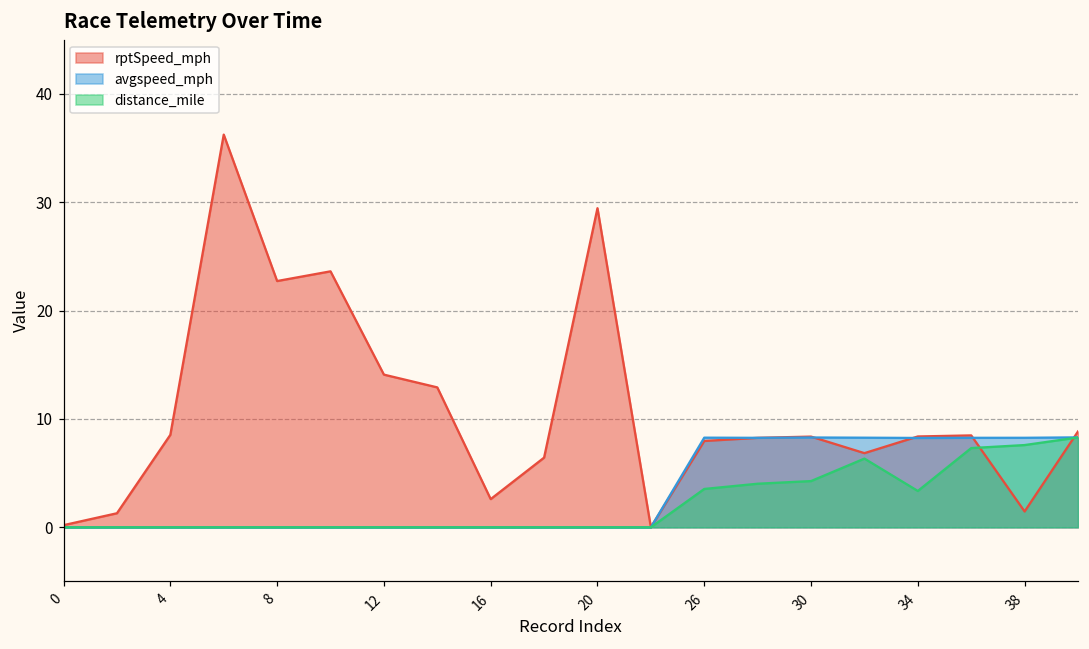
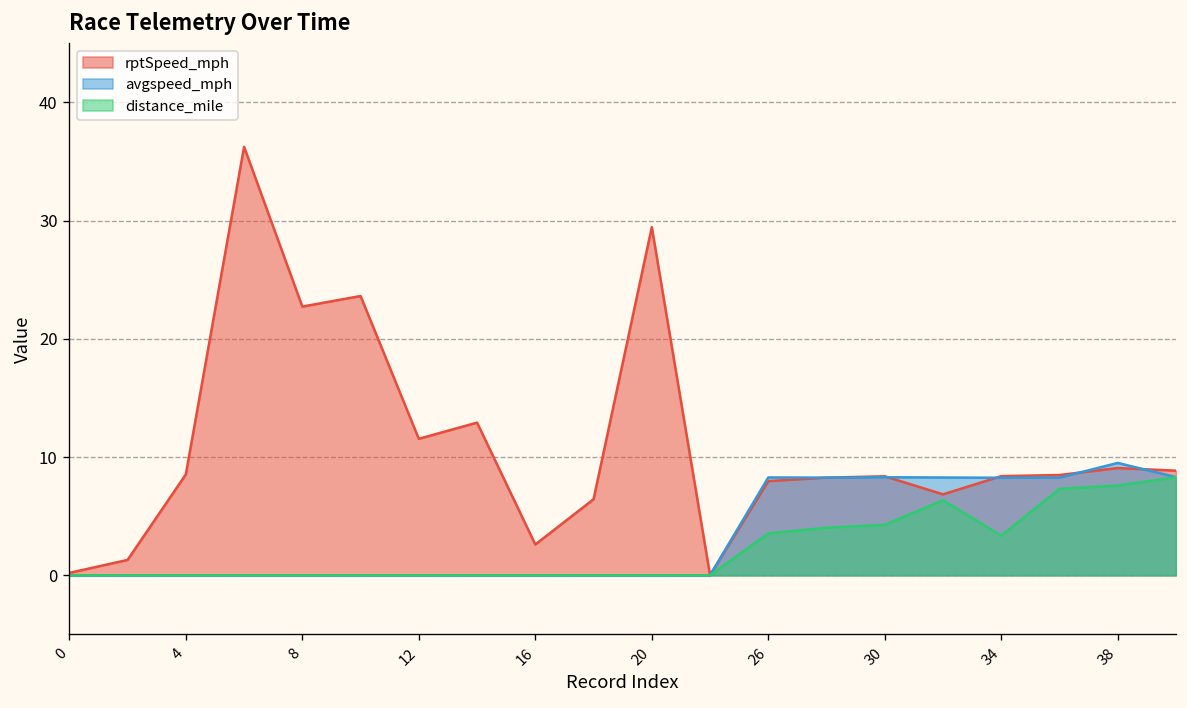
rptSpeed_mph, 12: 14 -> 12
rptSpeed_mph, 38: 1 -> 9
avgspeed_mph, 38: 8 -> 10
